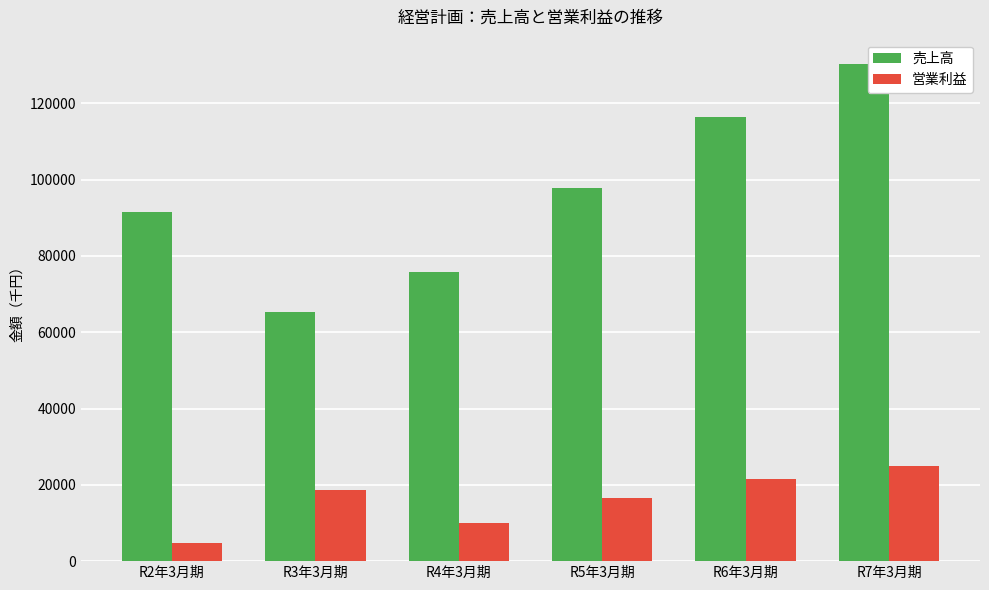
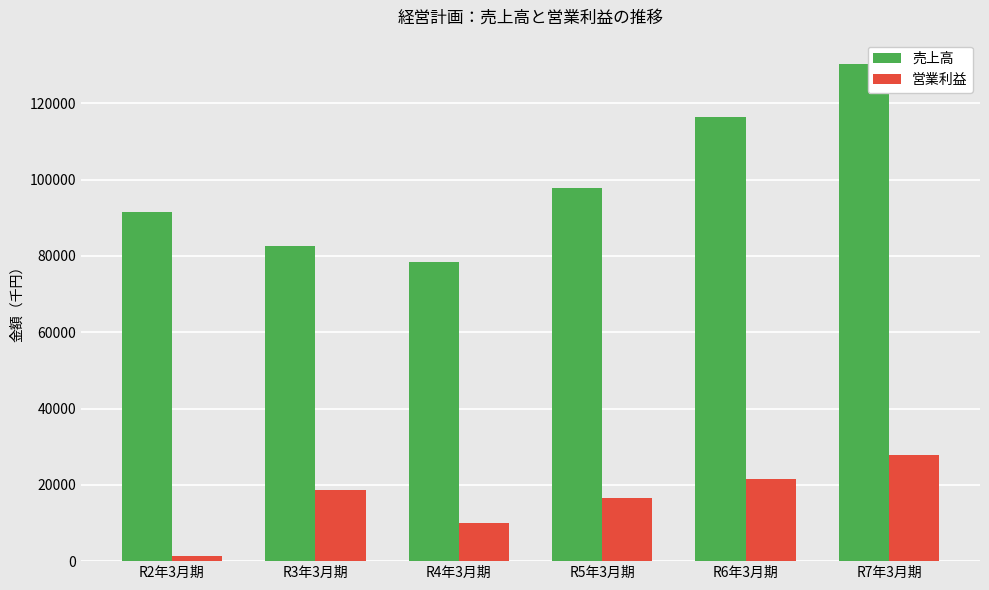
営業利益, R2年3月期: 5000 -> 1000
売上高, R3年3月期: 65000 -> 83000
売上高, R4年3月期: 76000 -> 78000
営業利益, R7年3月期: 25000 -> 28000
